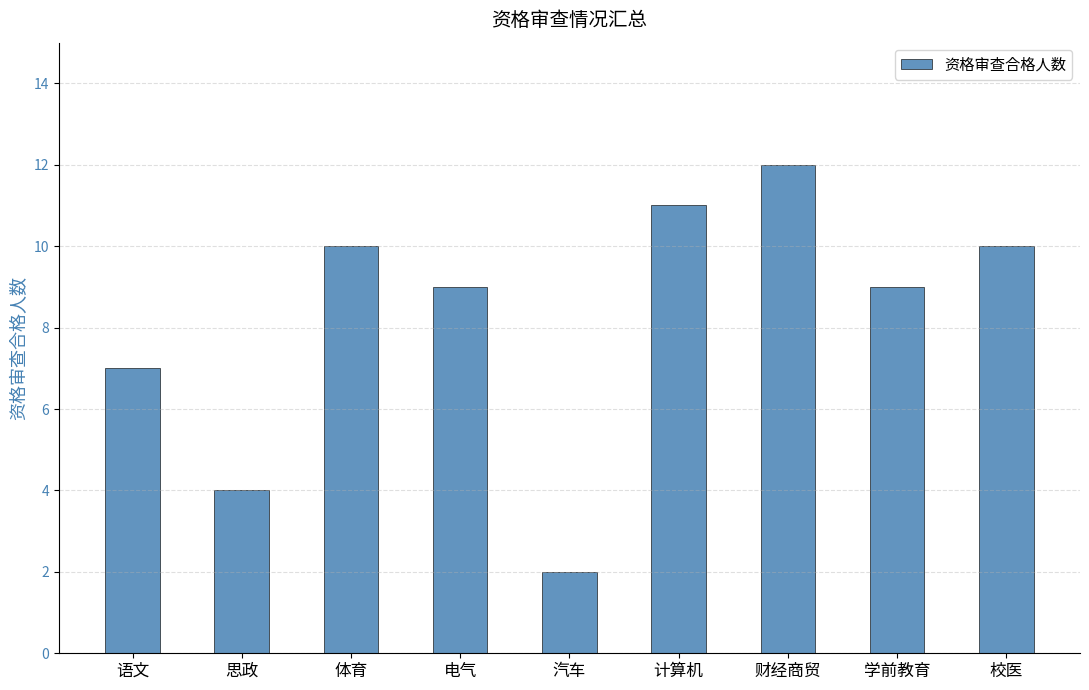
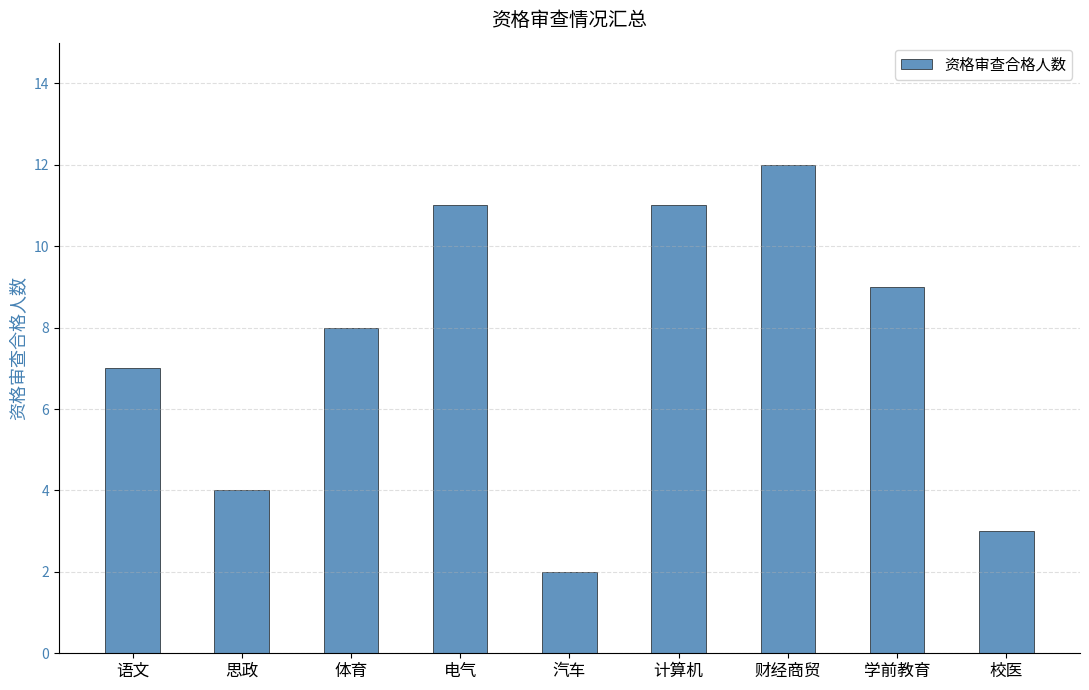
体育: 10 -> 8
电气: 9 -> 11
校医: 10 -> 3
